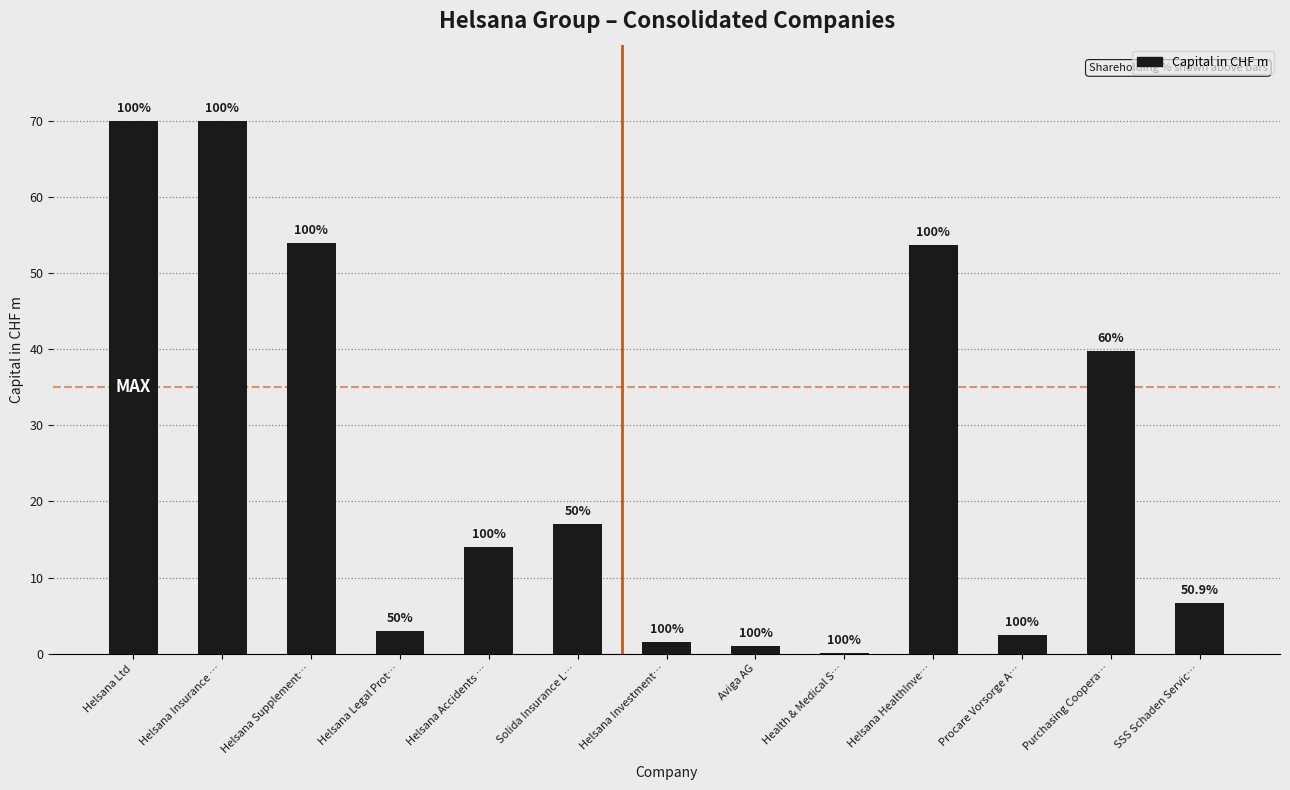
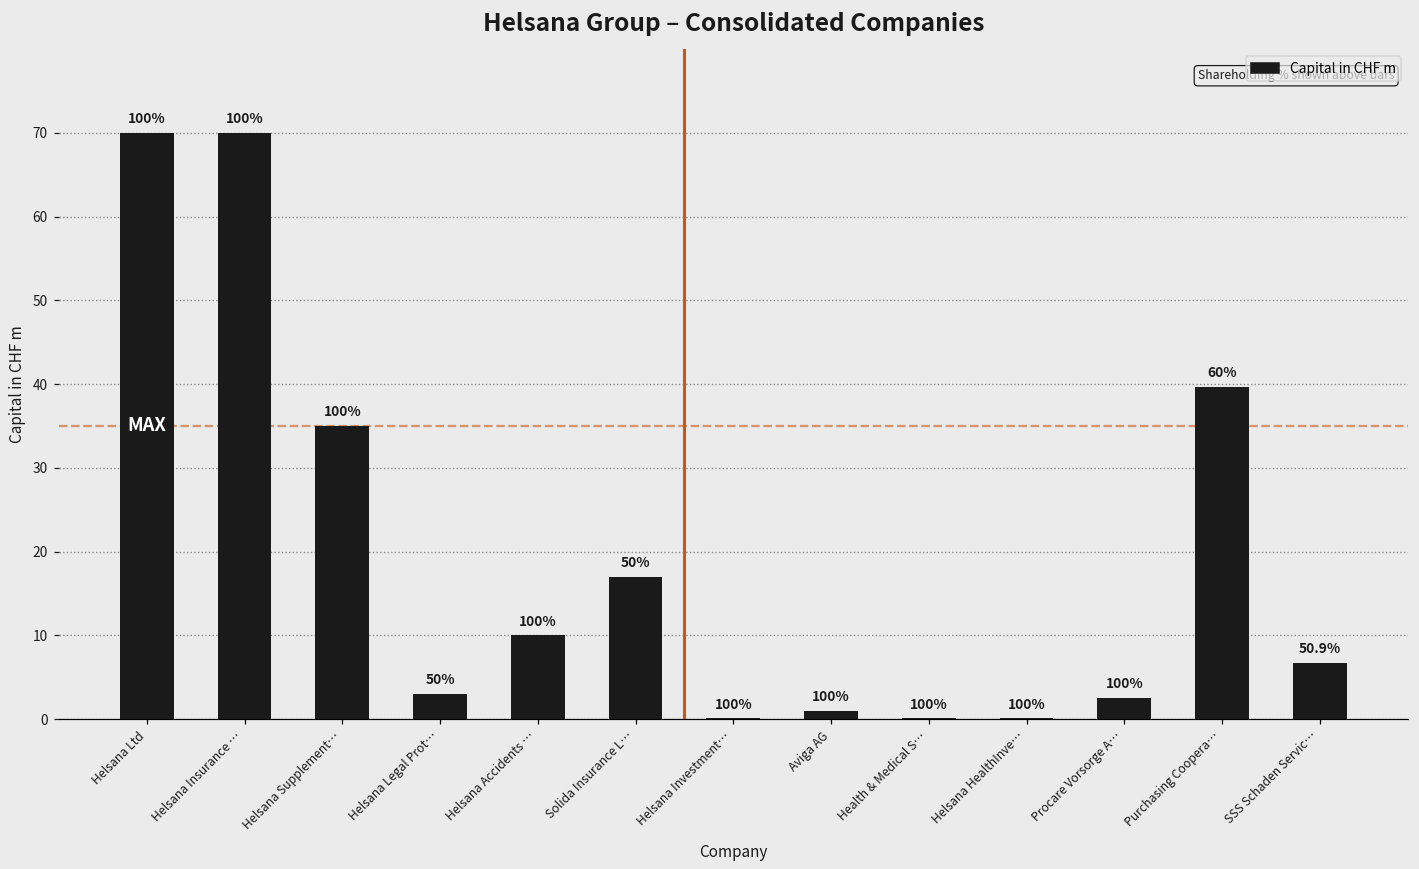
Helsana Supplement…: 54 -> 35
Helsana Accidents …: 14 -> 10
Helsana Investment…: 2 -> 0
Helsana HealthInve…: 54 -> 0
